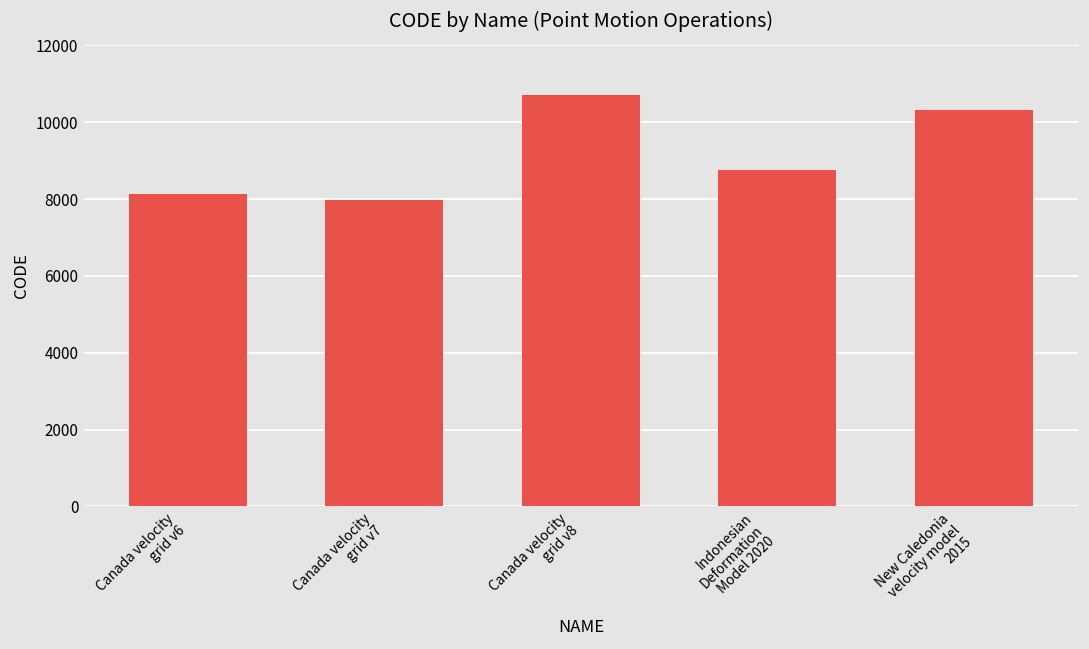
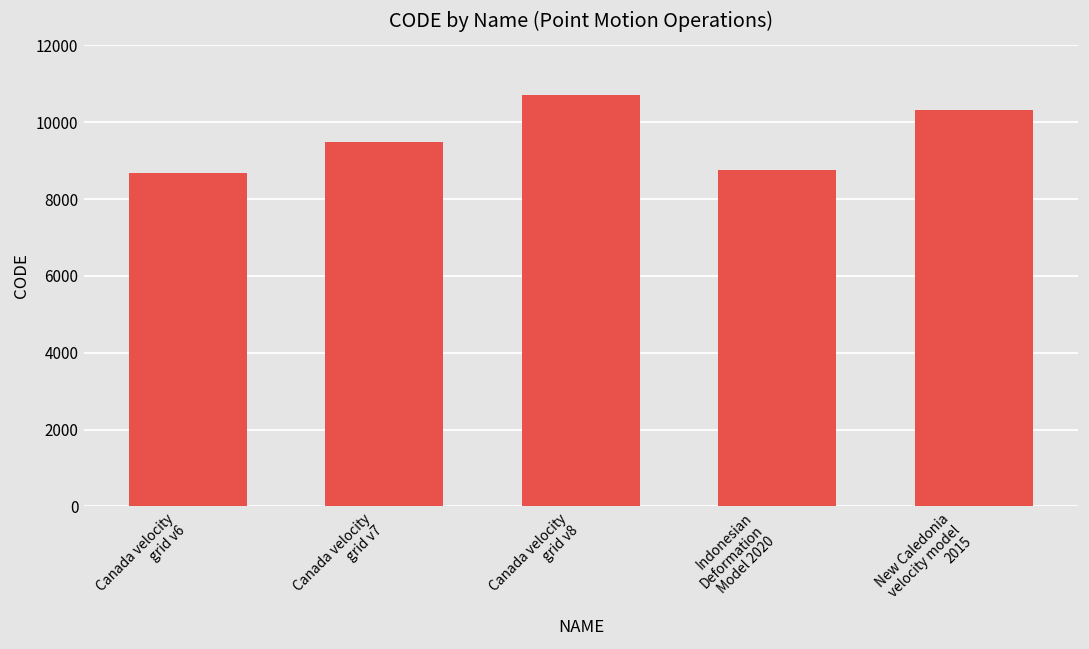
Canada velocity grid v6: 8100 -> 8700
Canada velocity grid v7: 8000 -> 9500
